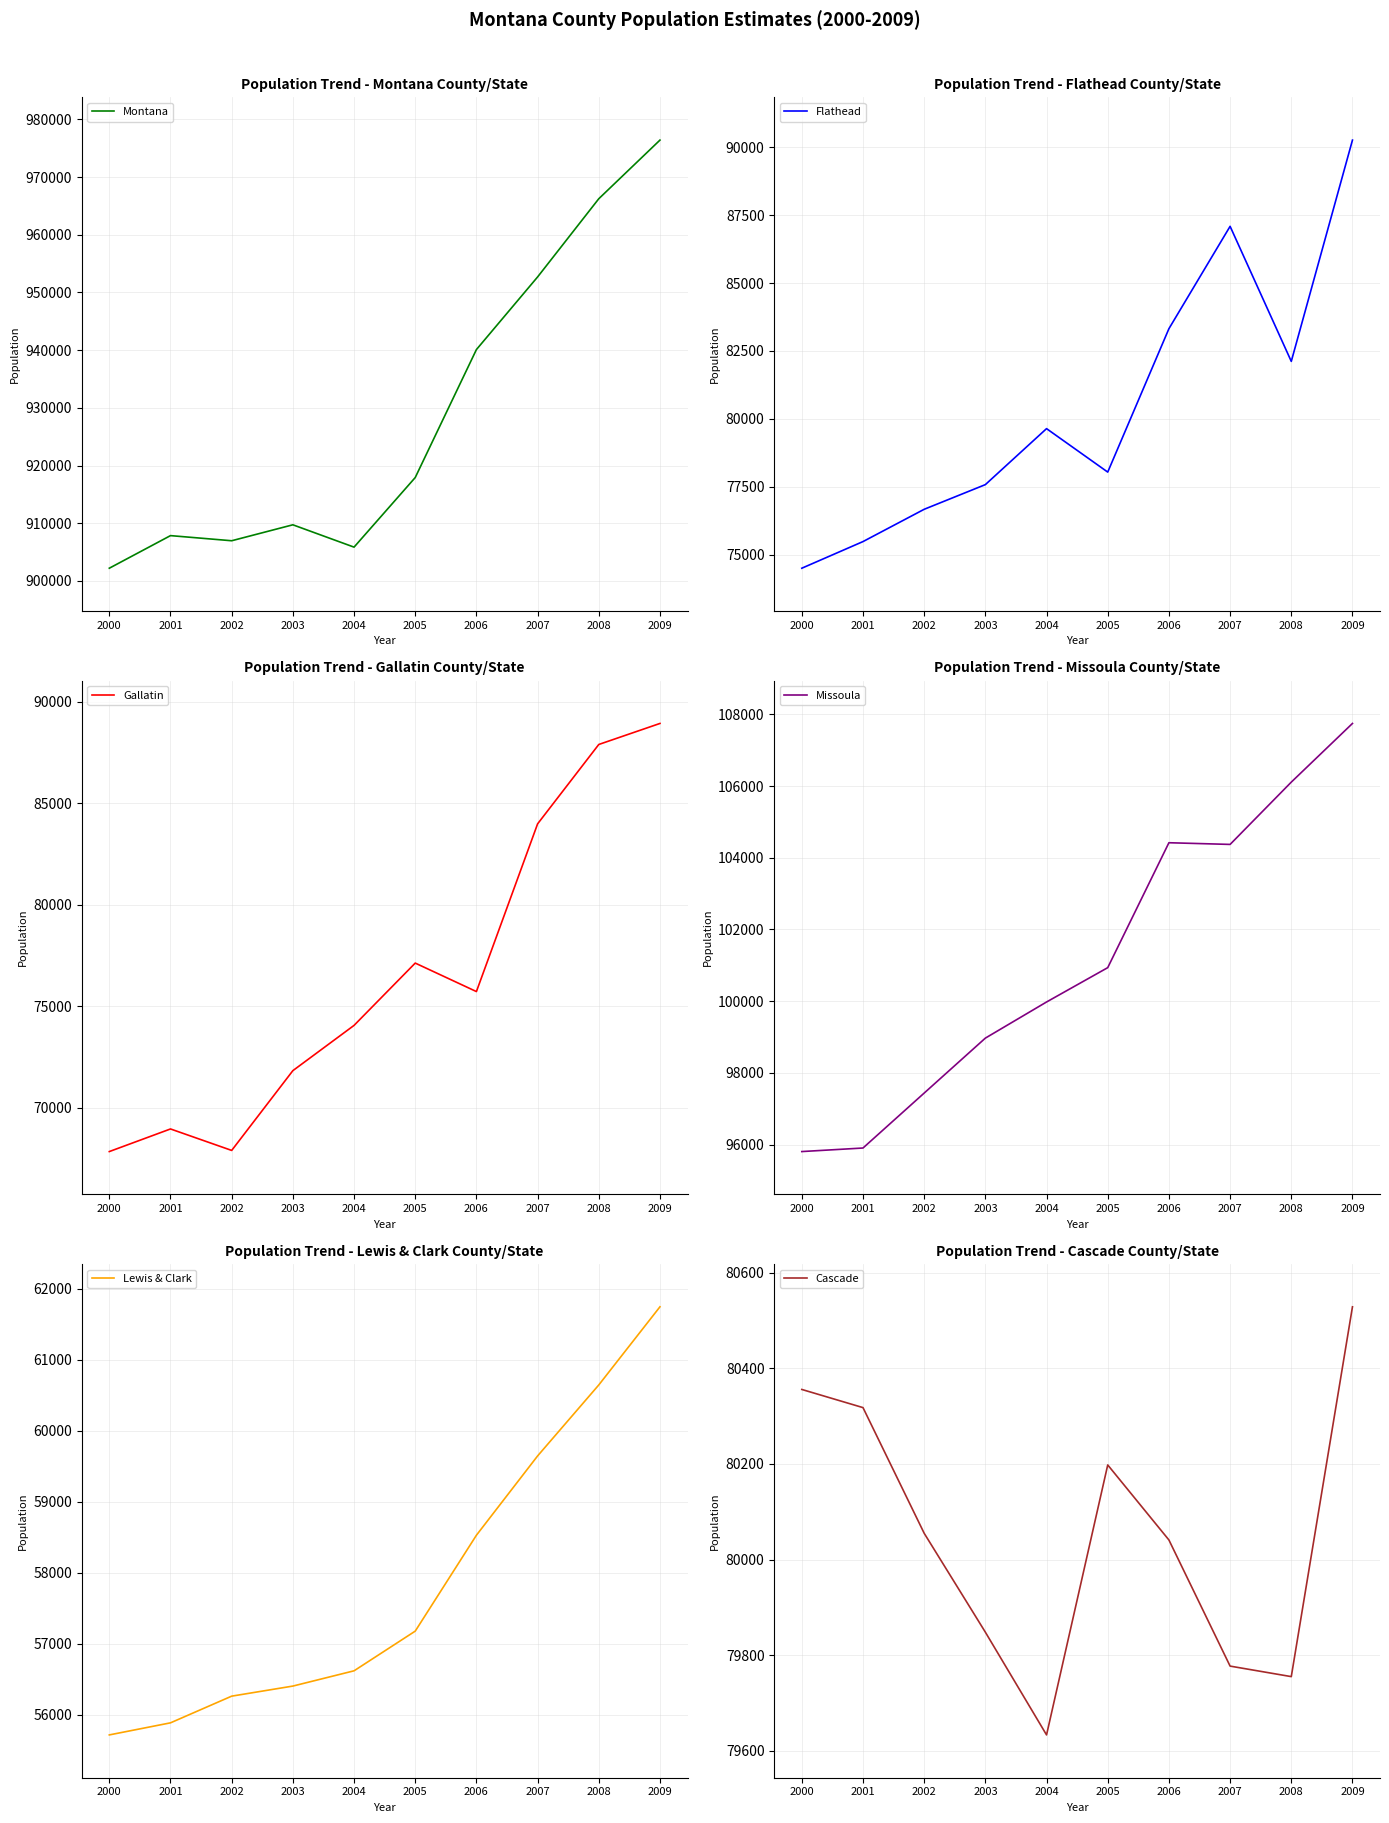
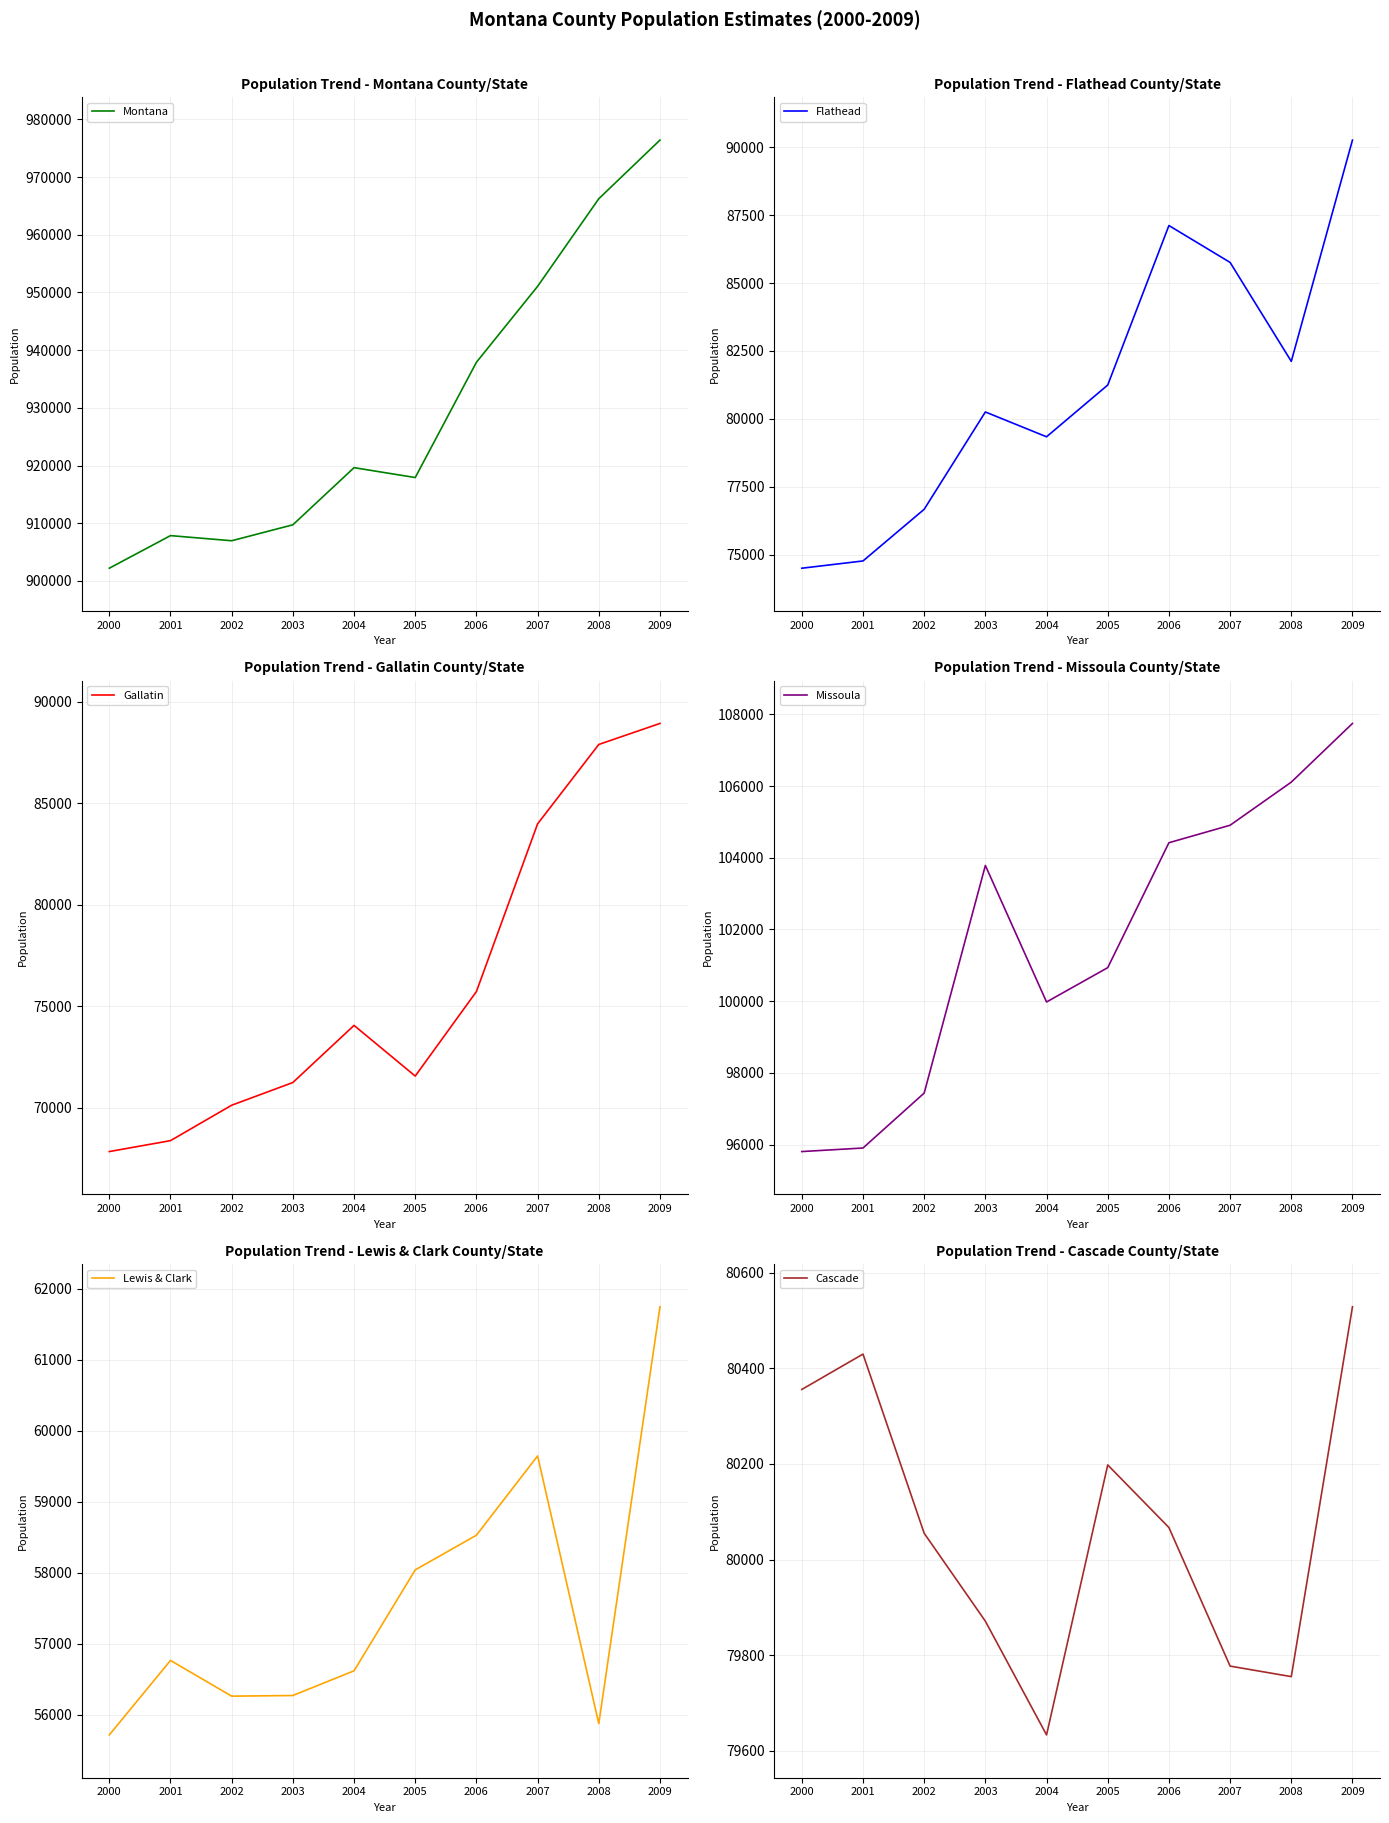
Population Trend - Montana County/State, 2004: 906000 -> 920000
Population Trend - Montana County/State, 2006: 940000 -> 938000
Population Trend - Montana County/State, 2007: 953000 -> 951000
Population Trend - Flathead County/State, 2001: 75500 -> 74800
Population Trend - Flathead County/State, 2003: 77600 -> 80300
Population Trend - Flathead County/State, 2004: 79600 -> 79300
Population Trend - Flathead County/State, 2005: 78000 -> 81200
Population Trend - Flathead County/State, 2006: 83300 -> 87100
Population Trend - Flathead County/State, 2007: 87100 -> 85800
Population Trend - Gallatin County/State, 2001: 69000 -> 68400
Population Trend - Gallatin County/State, 2002: 67900 -> 70100
Population Trend - Gallatin County/State, 2003: 71800 -> 71200
Population Trend - Gallatin County/State, 2005: 77100 -> 71600
Population Trend - Missoula County/State, 2003: 99000 -> 103800
Population Trend - Missoula County/State, 2007: 104400 -> 104900
Population Trend - Lewis & Clark County/State, 2001: 55900 -> 56800
Population Trend - Lewis & Clark County/State, 2003: 56400 -> 56300
Population Trend - Lewis & Clark County/State, 2005: 57200 -> 58000
Population Trend - Lewis & Clark County/State, 2008: 60600 -> 55900
Population Trend - Cascade County/State, 2001: 80320 -> 80430
Population Trend - Cascade County/State, 2003: 79850 -> 79870
Population Trend - Cascade County/State, 2006: 80040 -> 80070
